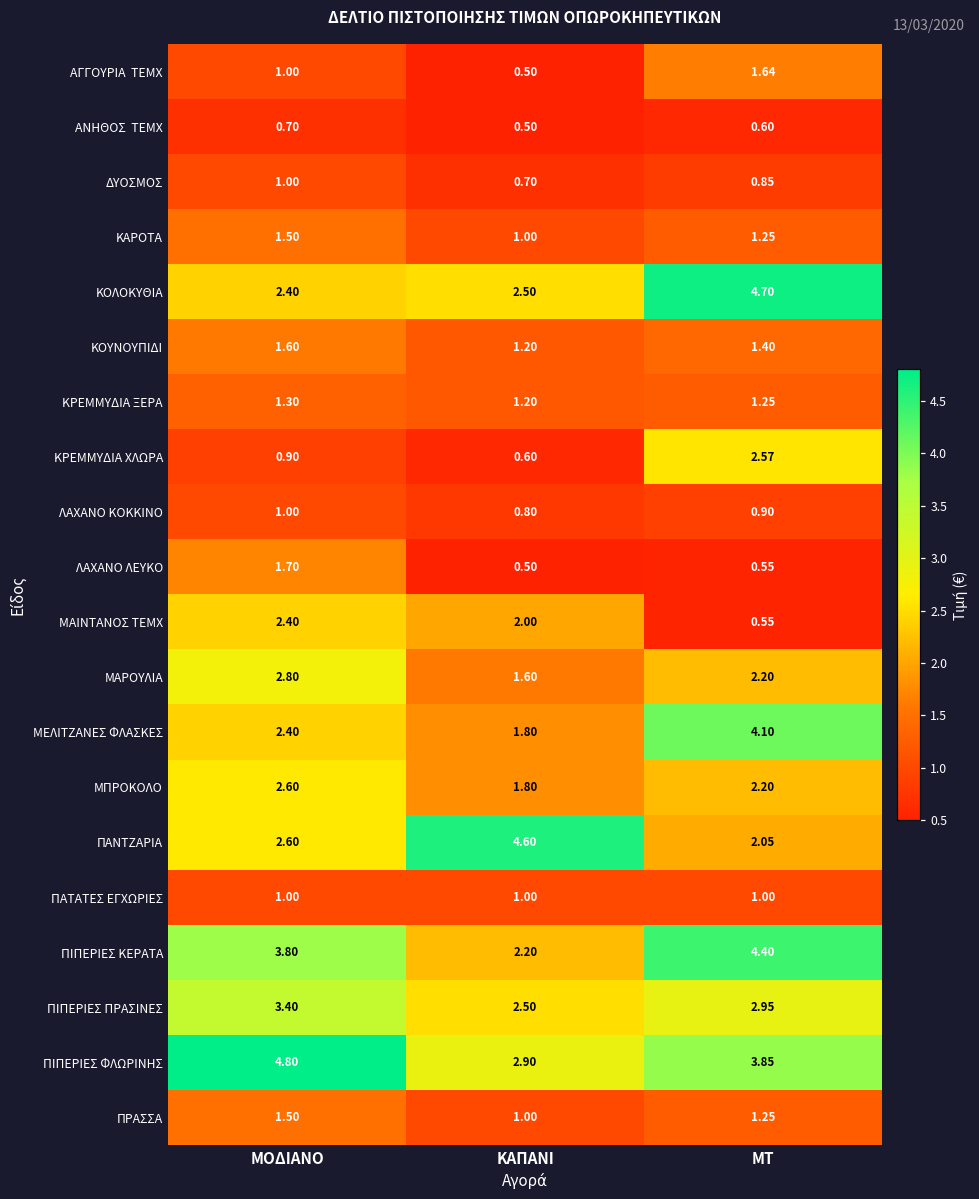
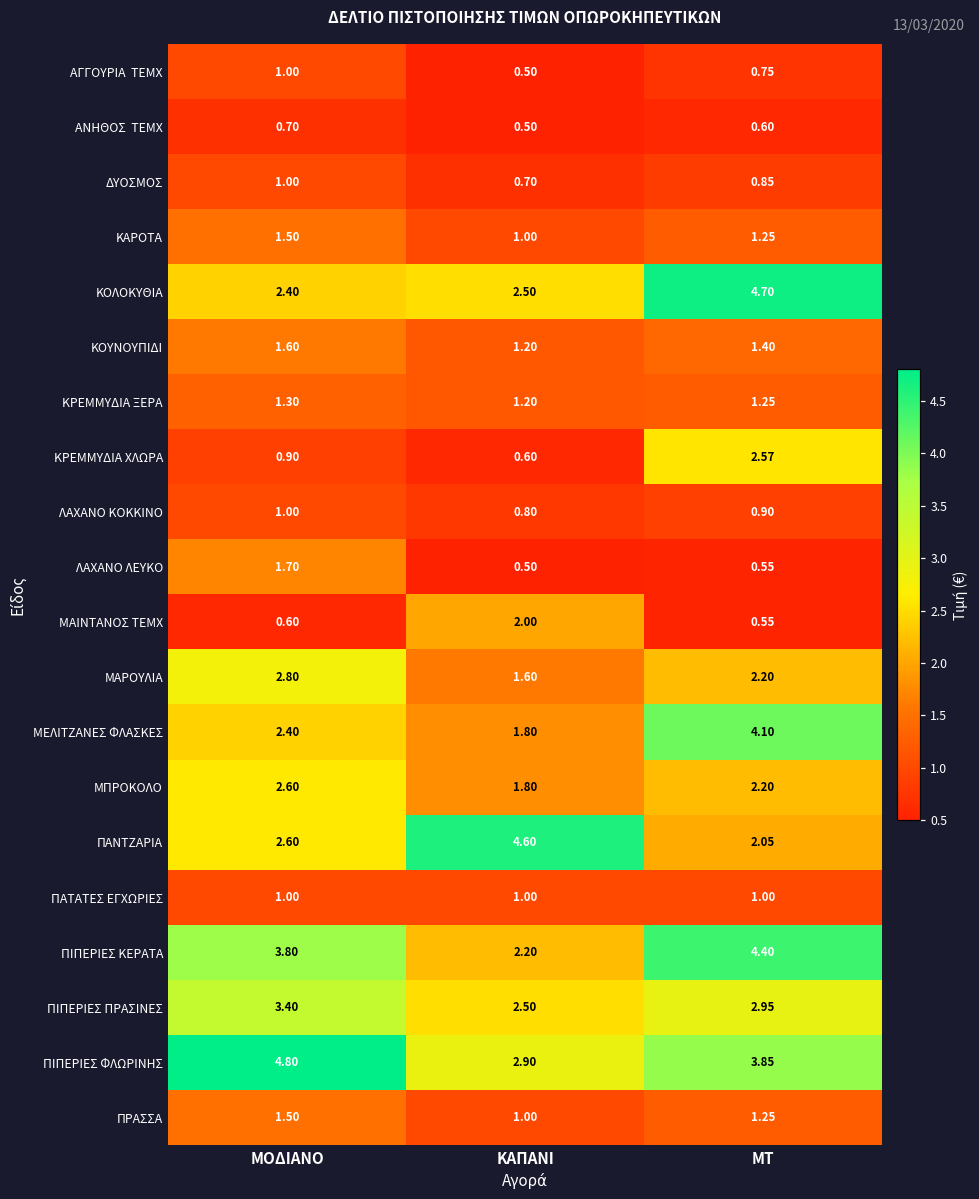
ΑΓΓΟΥΡΙΑ ΤΕΜΧ, ΜΤ: 1.64 -> 0.75
ΜΑΙΝΤΑΝΟΣ ΤΕΜΧ, ΜΟΔΙΑΝΟ: 2.40 -> 0.60
